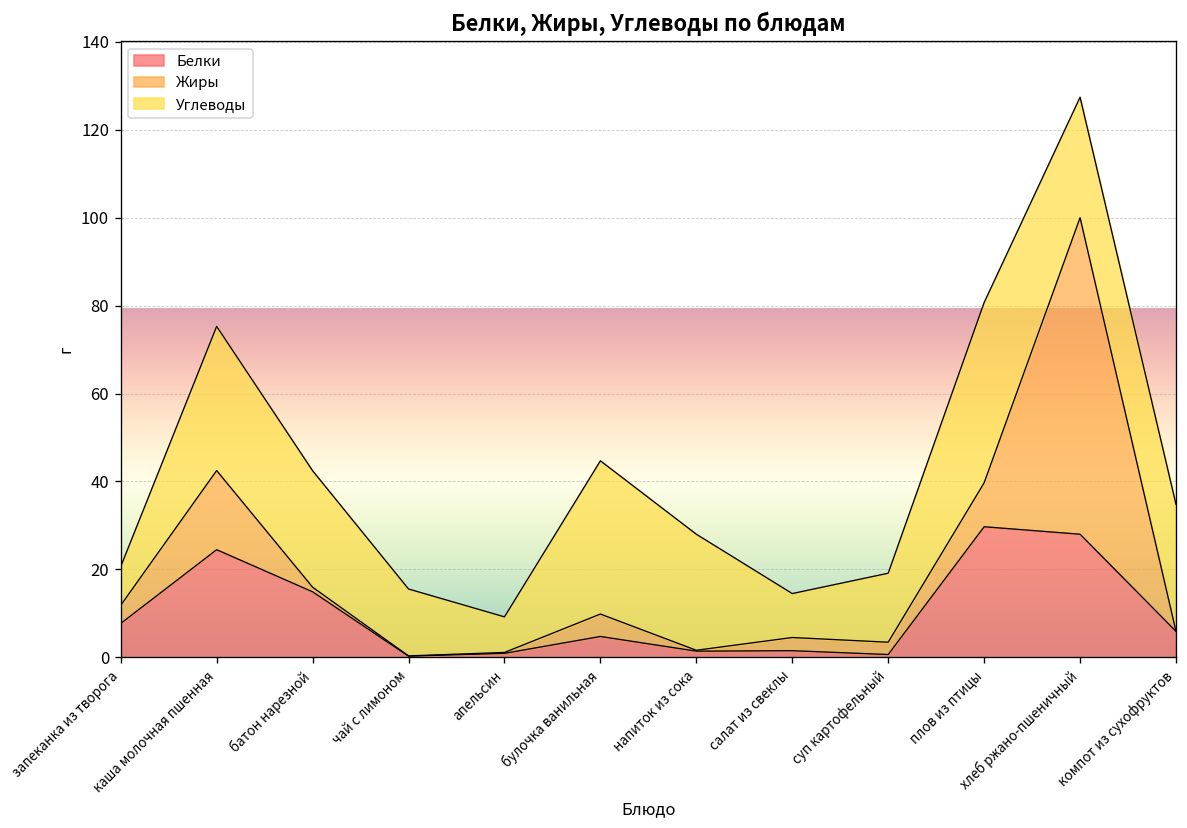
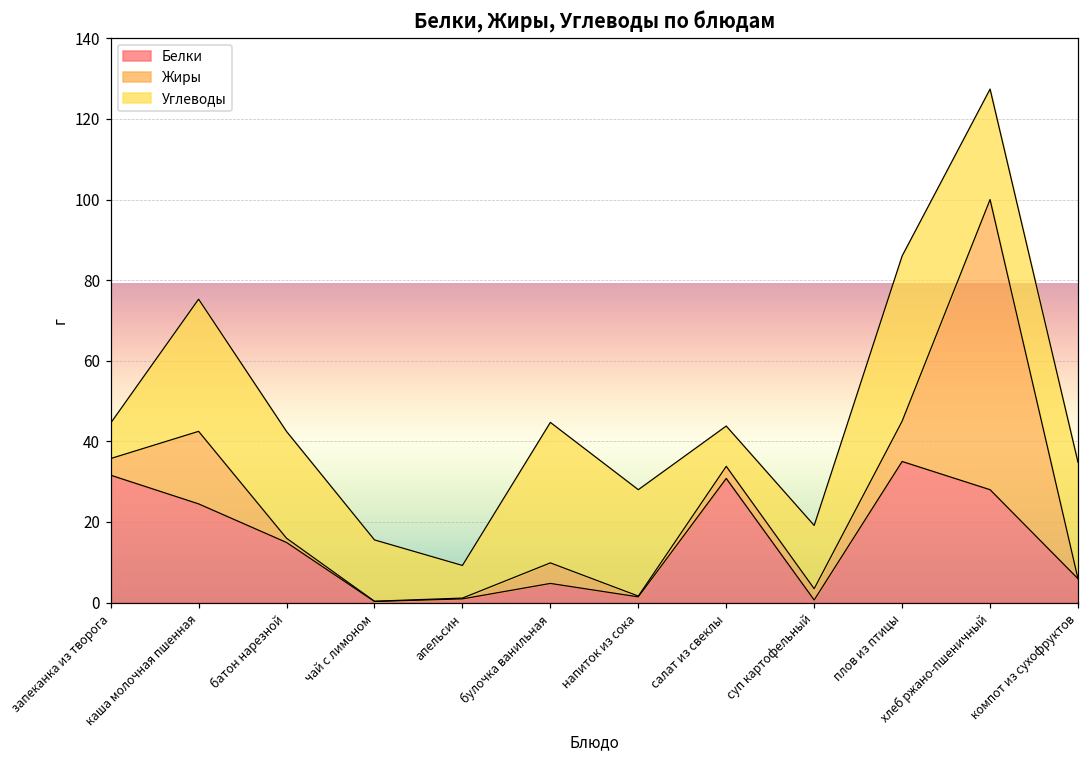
Белки, запеканка из творога: 8 -> 32
Белки, салат из свеклы: 2 -> 31
Белки, плов из птицы: 30 -> 35
